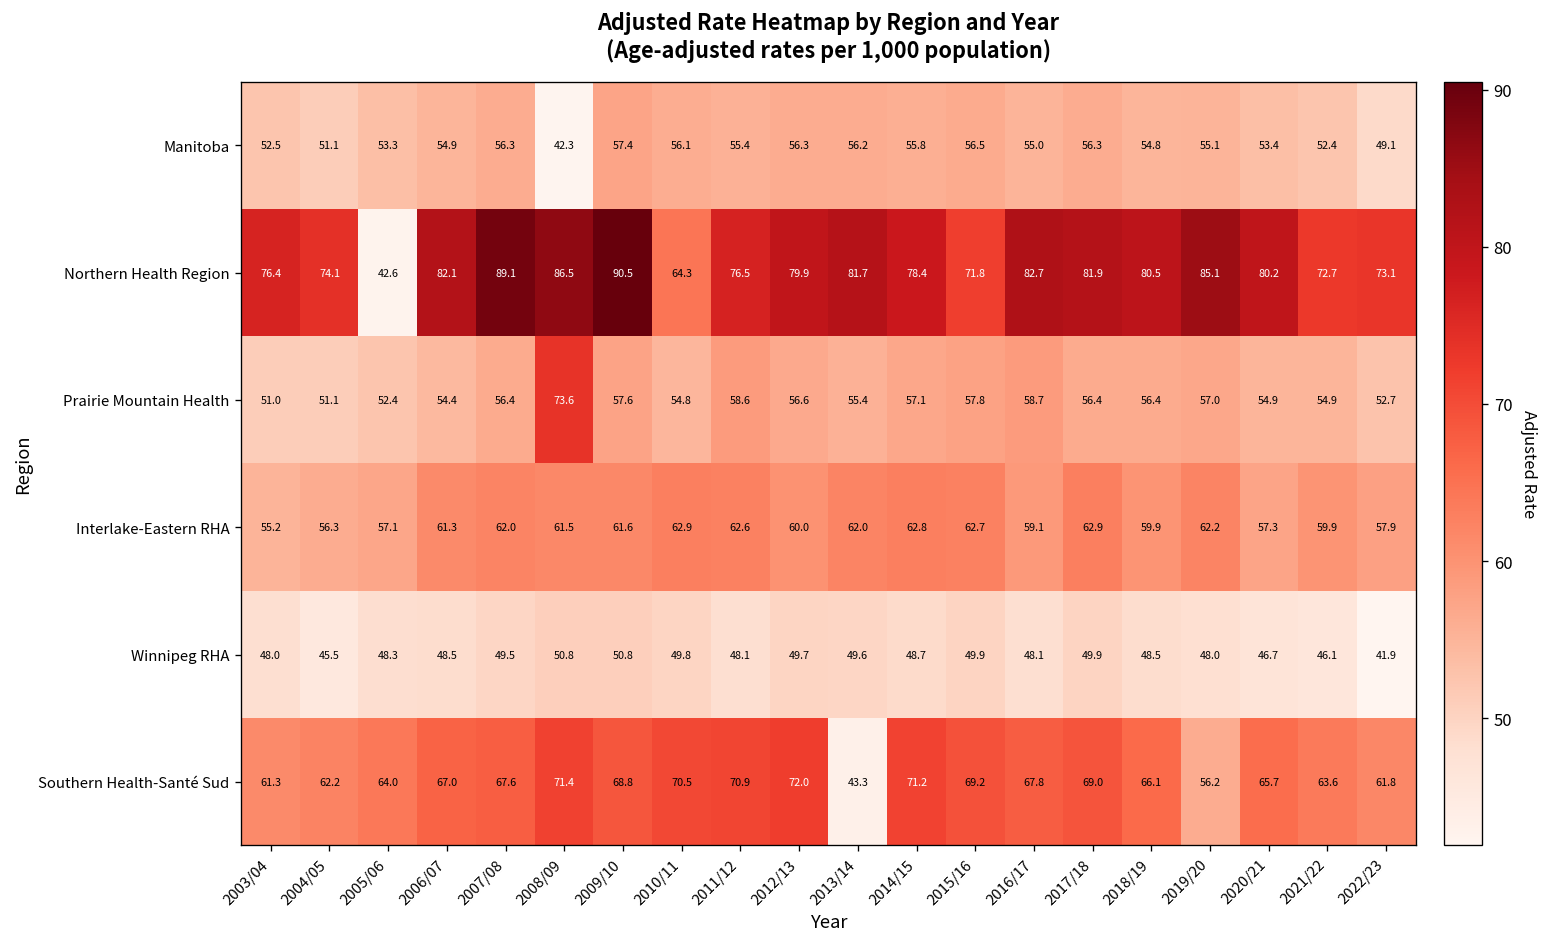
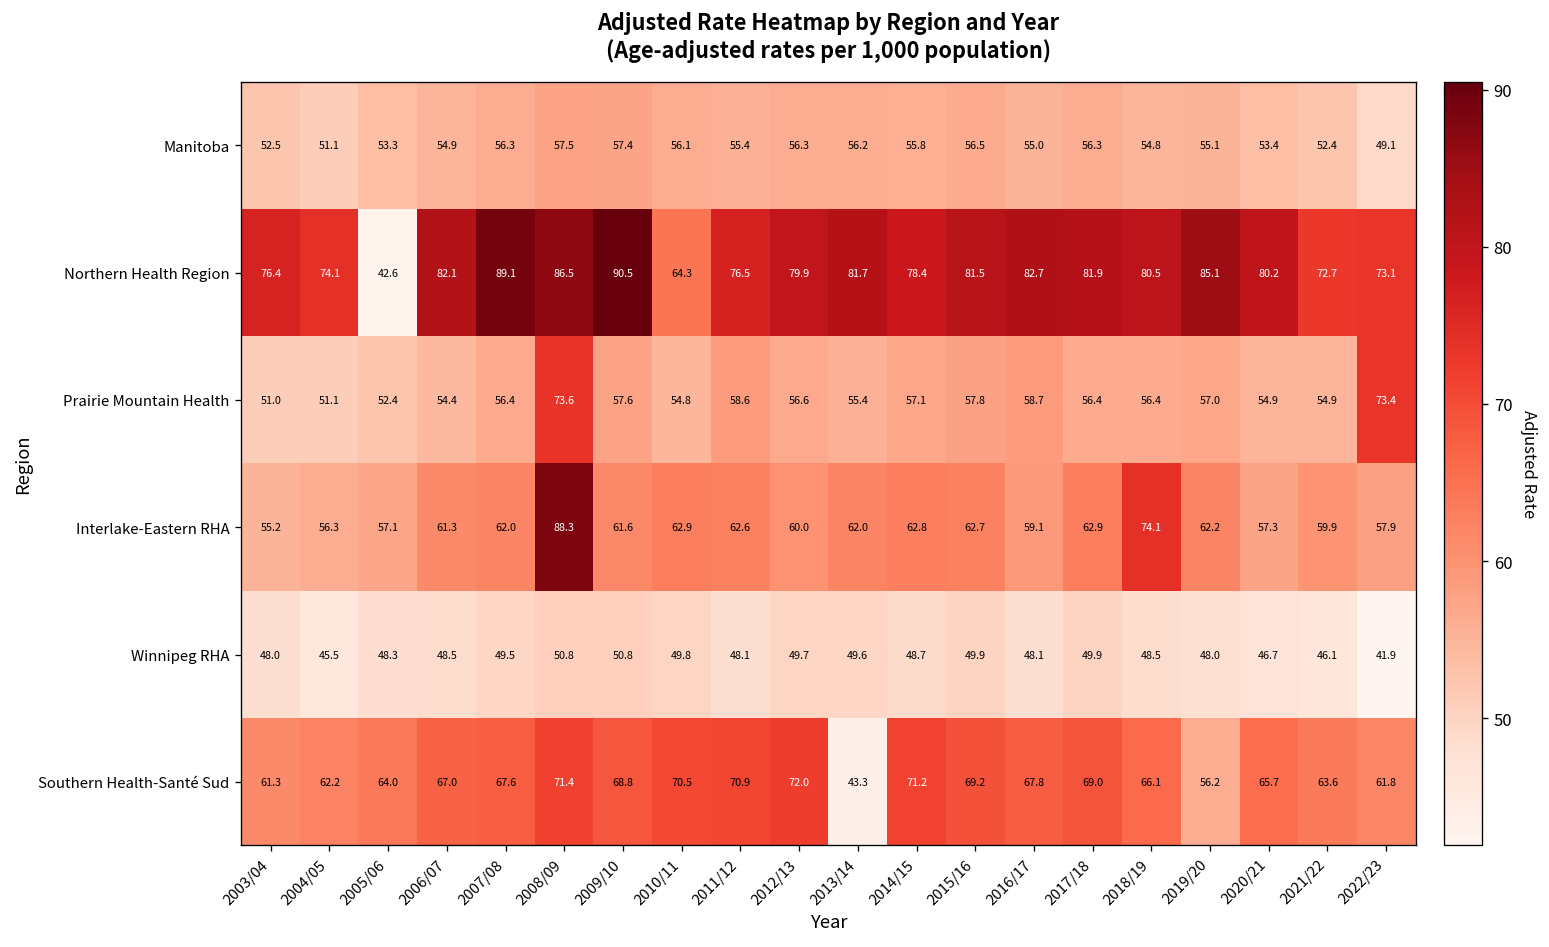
Manitoba, 2008/09: 42.3 -> 57.5
Northern Health Region, 2015/16: 71.8 -> 81.5
Prairie Mountain Health, 2022/23: 52.7 -> 73.4
Interlake-Eastern RHA, 2008/09: 61.5 -> 88.3
Interlake-Eastern RHA, 2018/19: 59.9 -> 74.1
